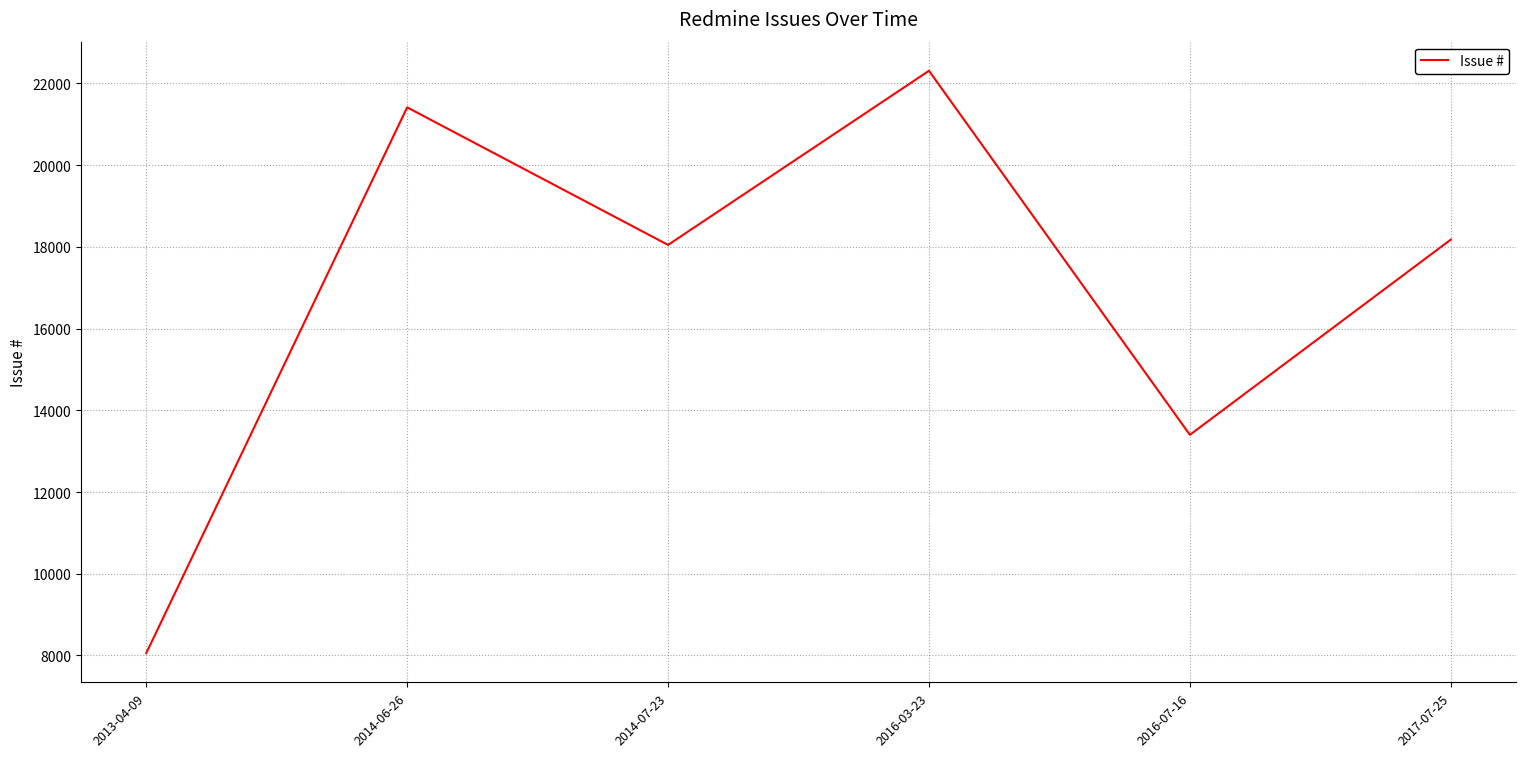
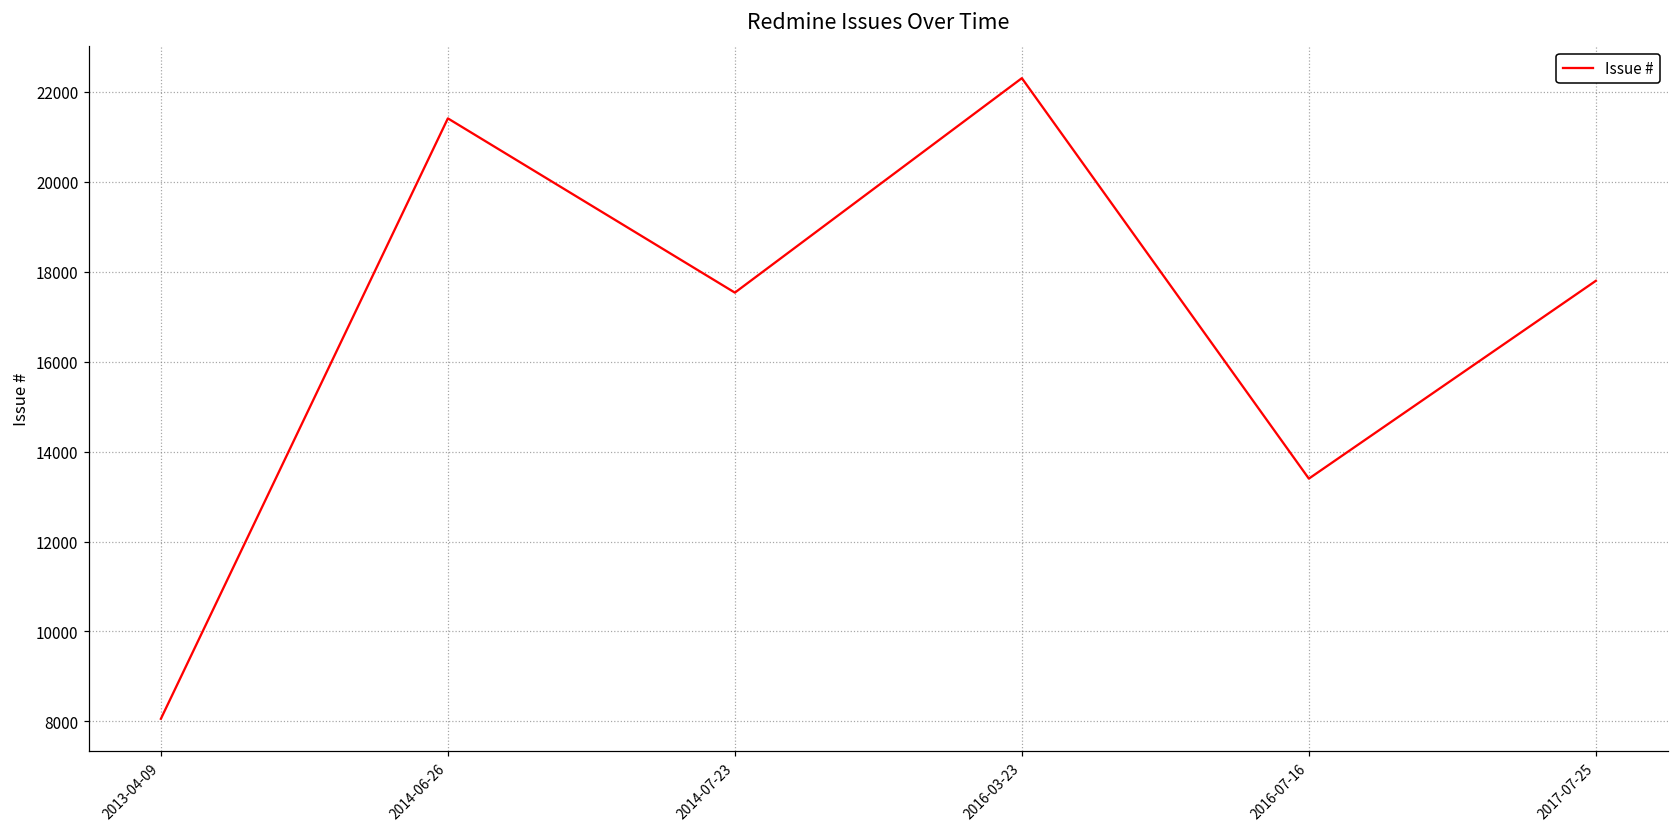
2014-07-23: 18000 -> 17500
2017-07-25: 18200 -> 17800
